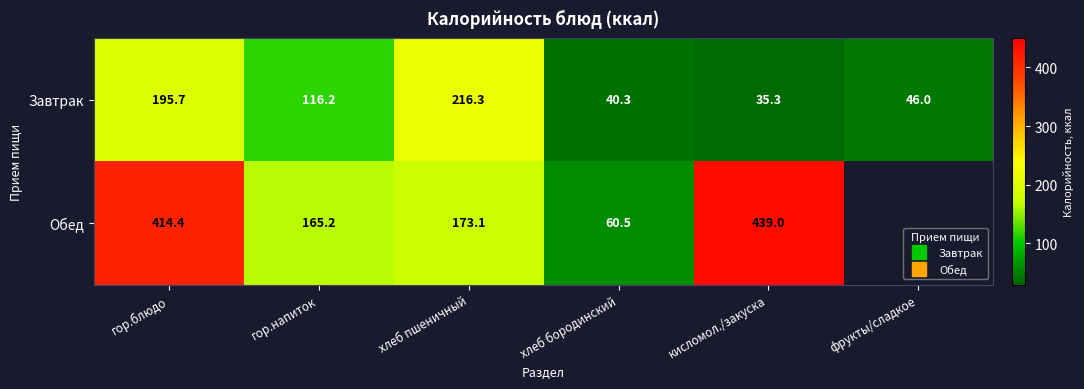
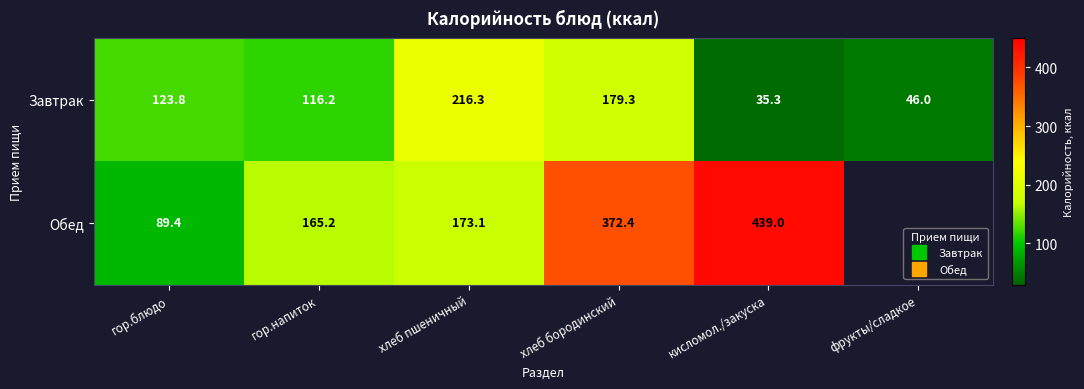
Завтрак, гор.блюдо: 195.7 -> 123.8
Завтрак, хлеб бородинский: 40.3 -> 179.3
Обед, гор.блюдо: 414.4 -> 89.4
Обед, хлеб бородинский: 60.5 -> 372.4
